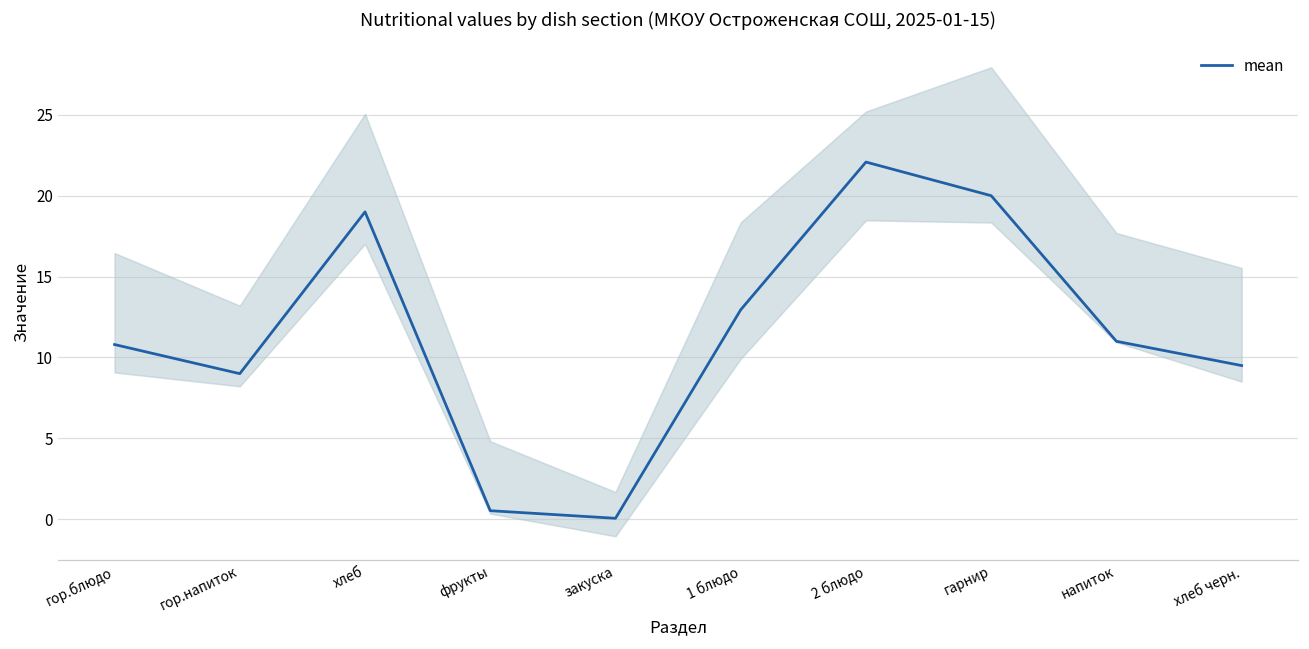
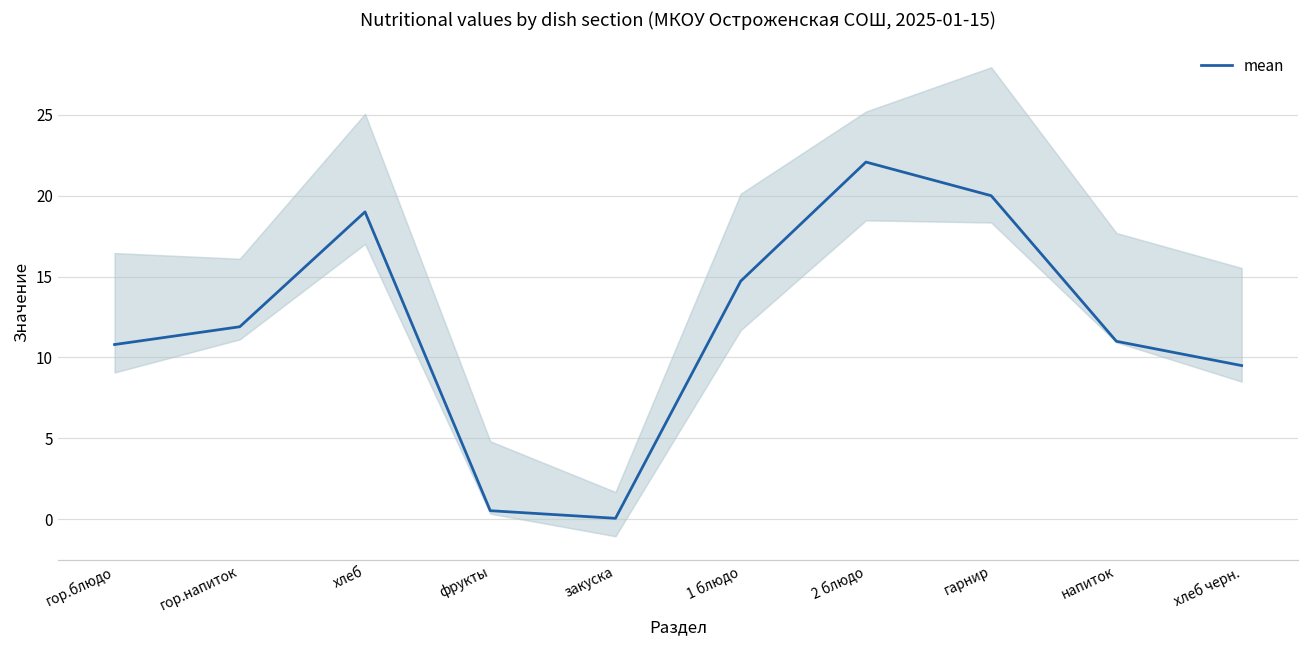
mean, гор.напиток: 9.0 -> 11.9
mean, 1 блюдо: 13.0 -> 14.7
